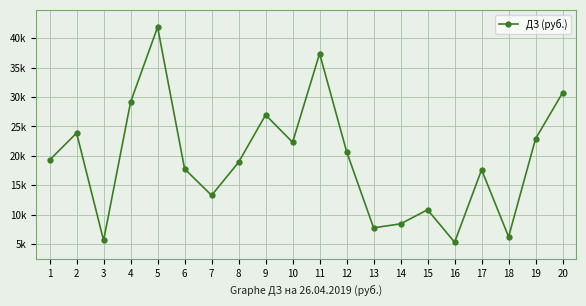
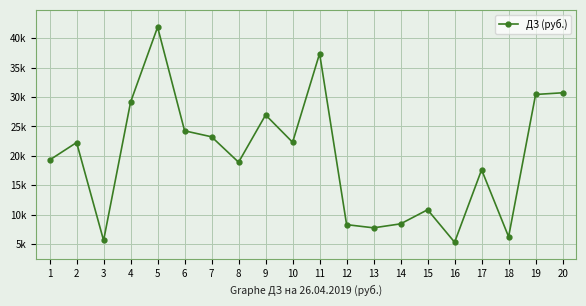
2: 24000 -> 22000
6: 18000 -> 24000
7: 13000 -> 23000
12: 21000 -> 8000
19: 23000 -> 30000
